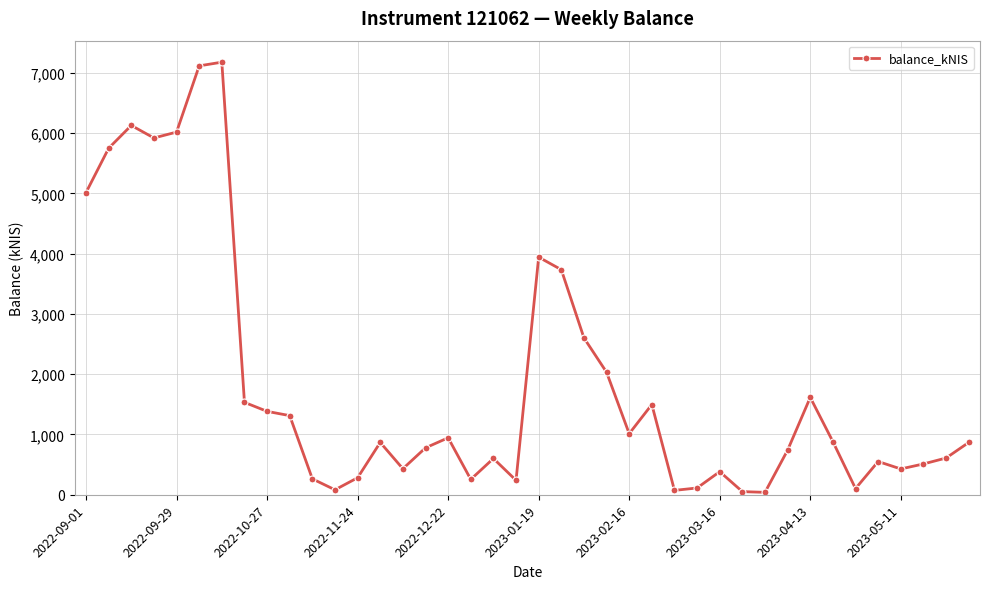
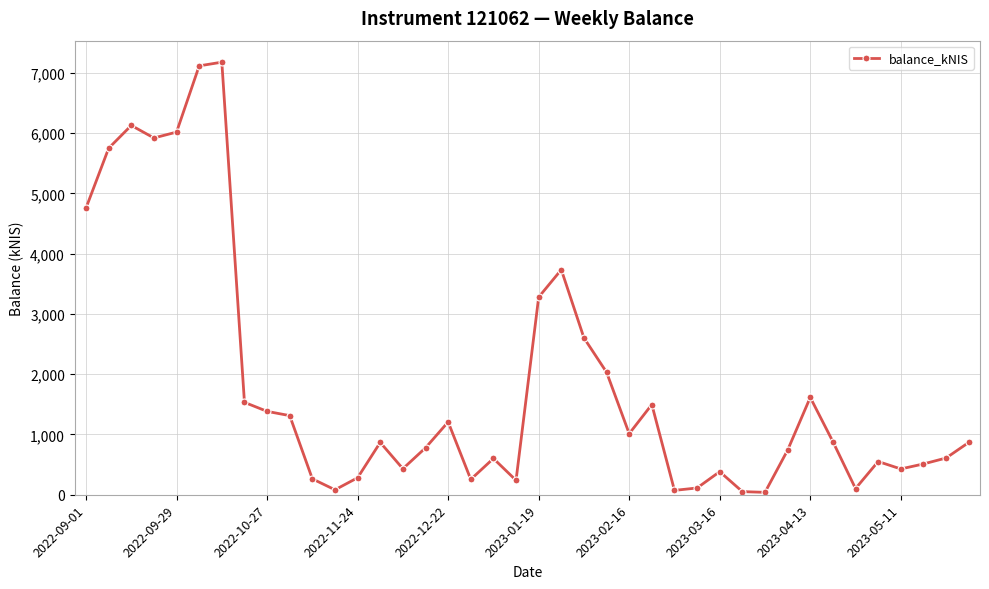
2022-09-01: 5,000 -> 4,800
2022-12-22: 900 -> 1,200
2023-01-19: 3,900 -> 3,300
